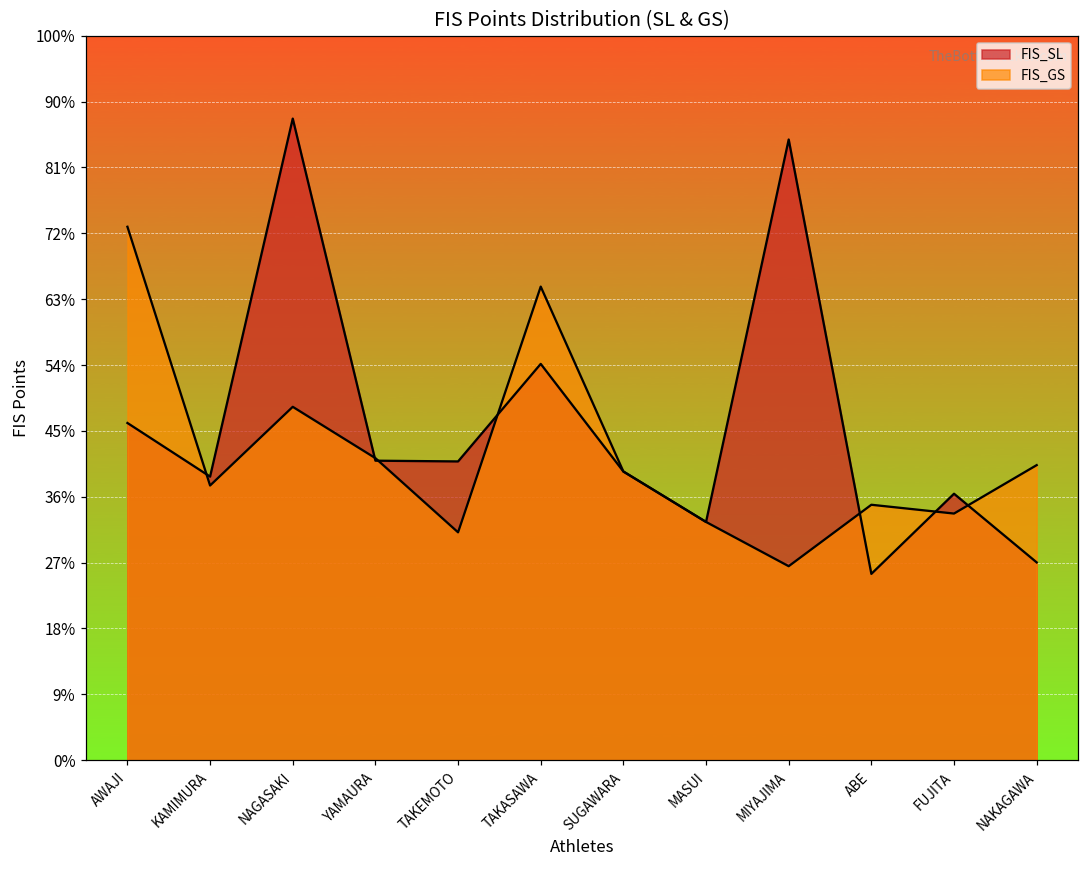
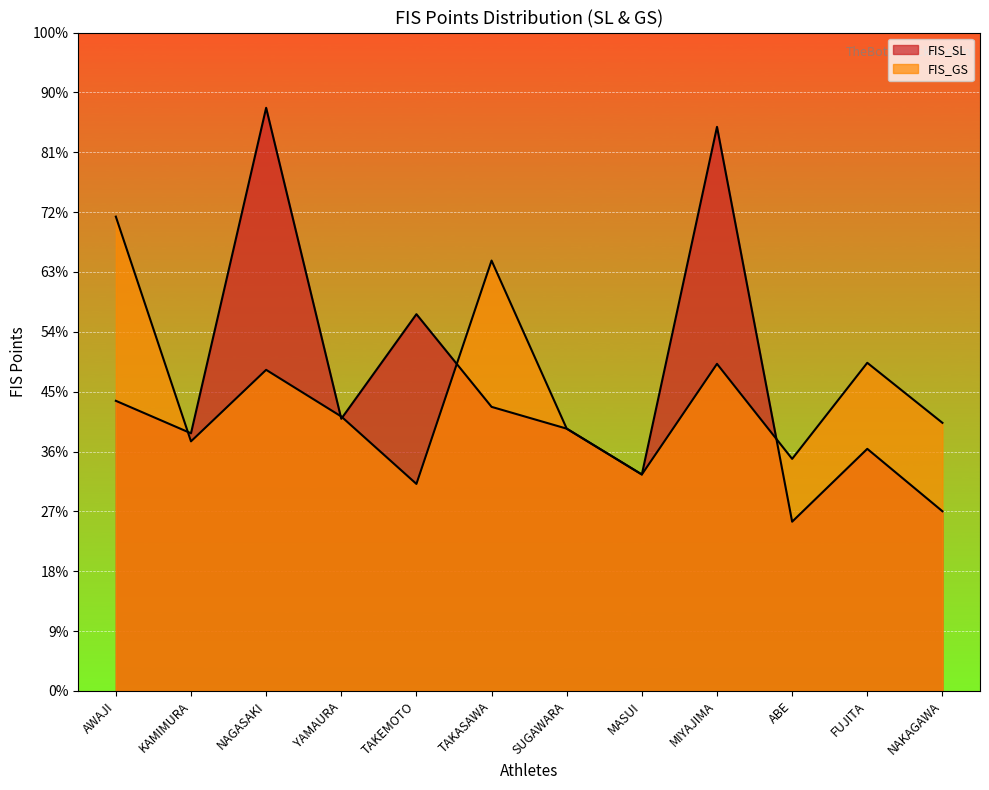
FIS_SL, AWAJI: 47% -> 44%
FIS_GS, AWAJI: 74% -> 72%
FIS_SL, TAKEMOTO: 41% -> 57%
FIS_SL, TAKASAWA: 55% -> 43%
FIS_GS, MIYAJIMA: 27% -> 50%
FIS_GS, FUJITA: 34% -> 50%
